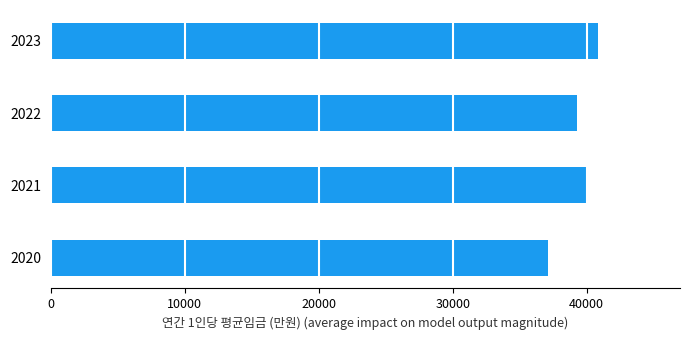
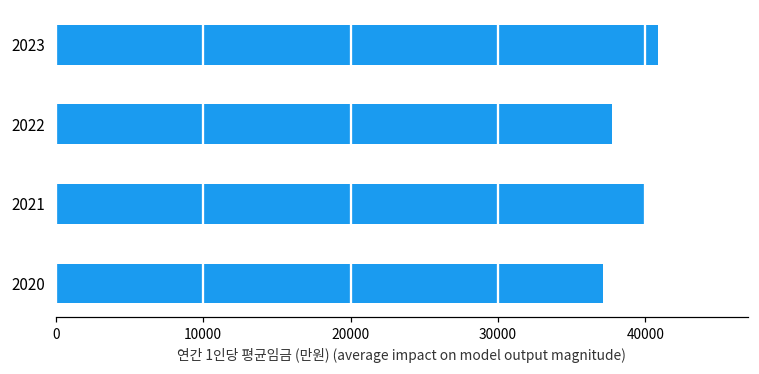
2022: 39300 -> 37800
